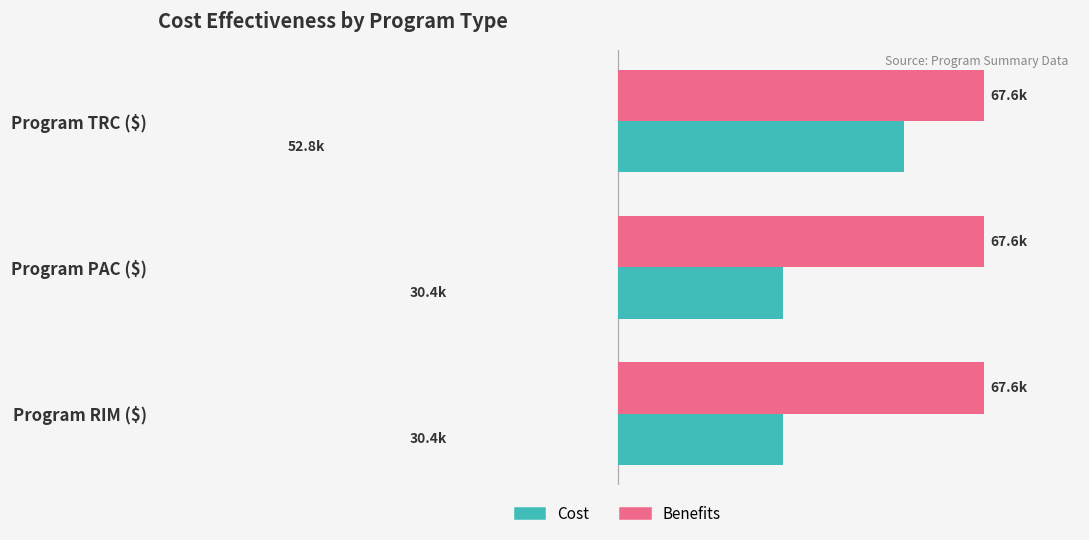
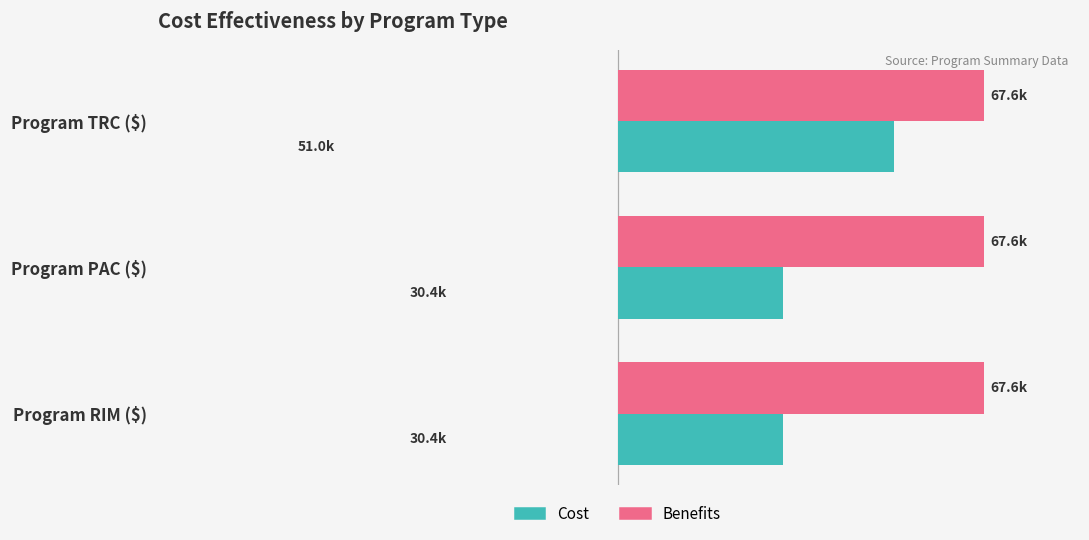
Cost, Program TRC ($): 52.8k -> 51.0k
